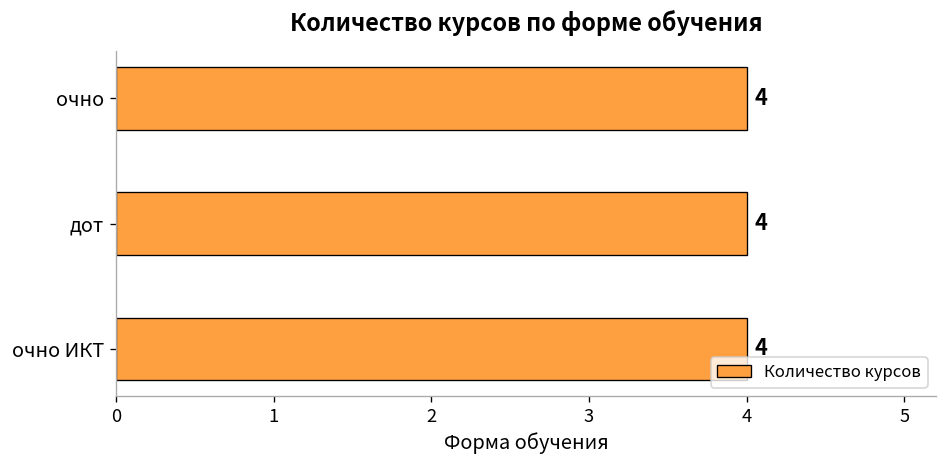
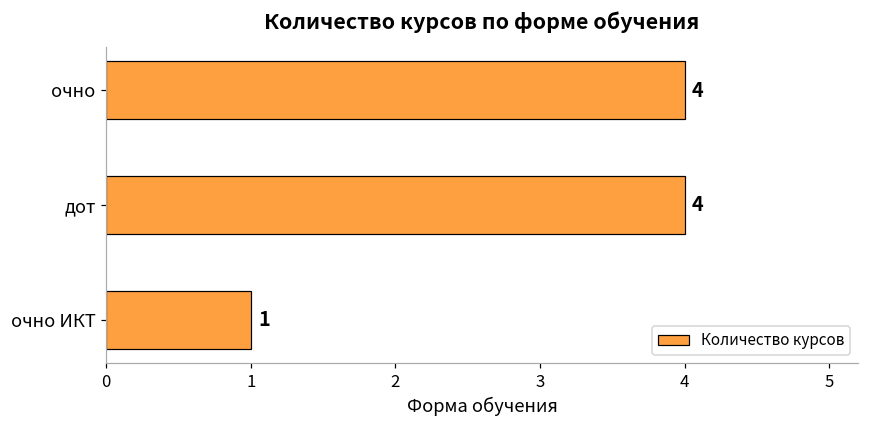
очно ИКТ: 4 -> 1
